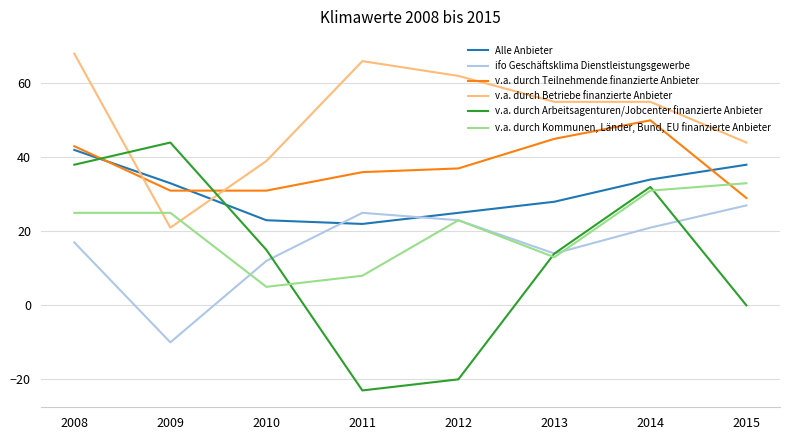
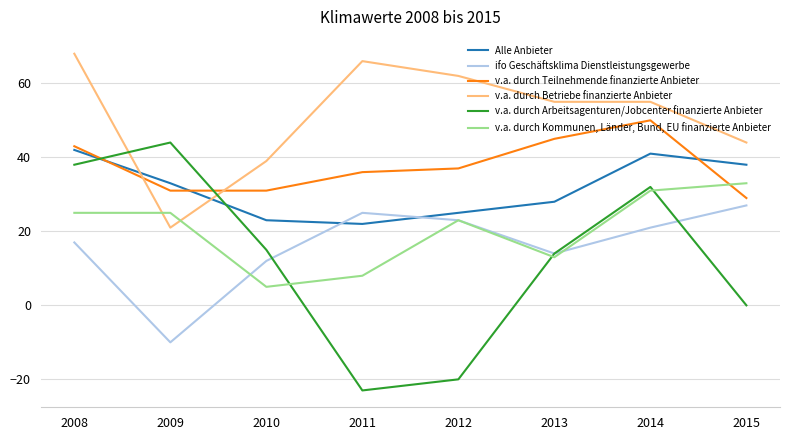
Alle Anbieter, 2014: 34 -> 41
